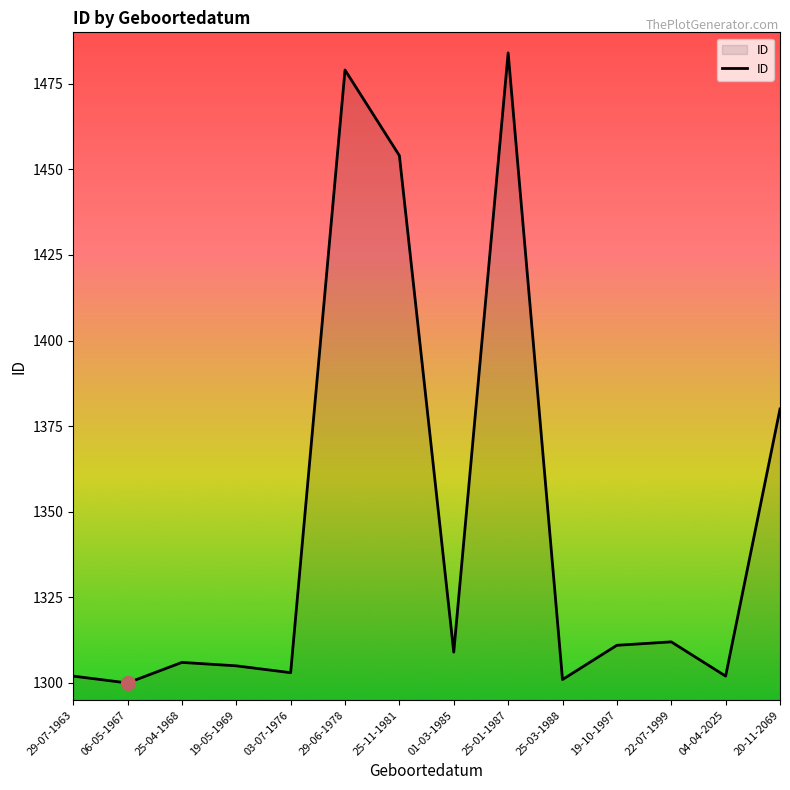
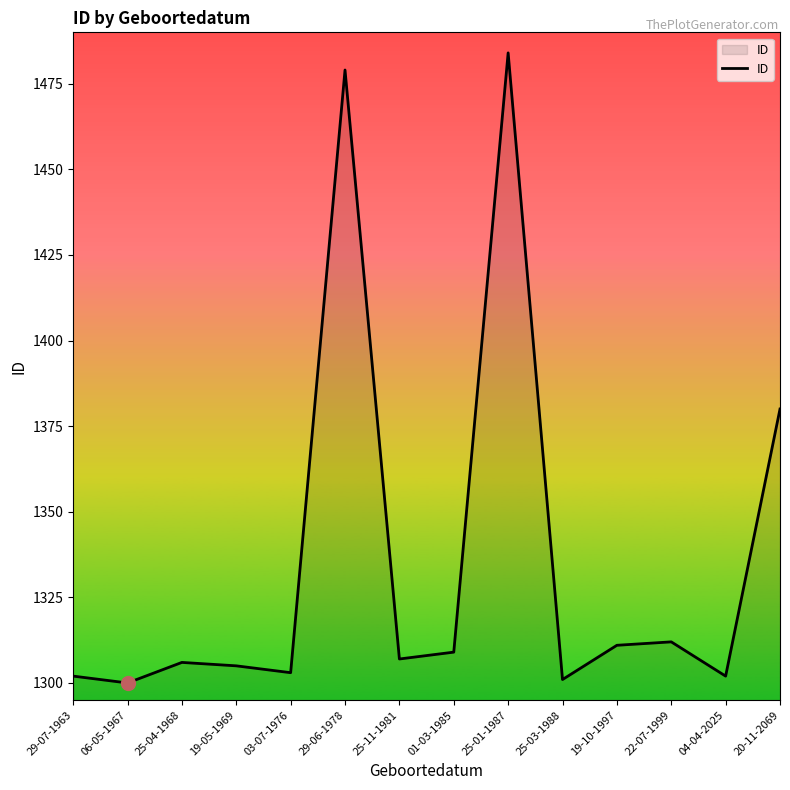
ID, 25-11-1981: 1454 -> 1307
